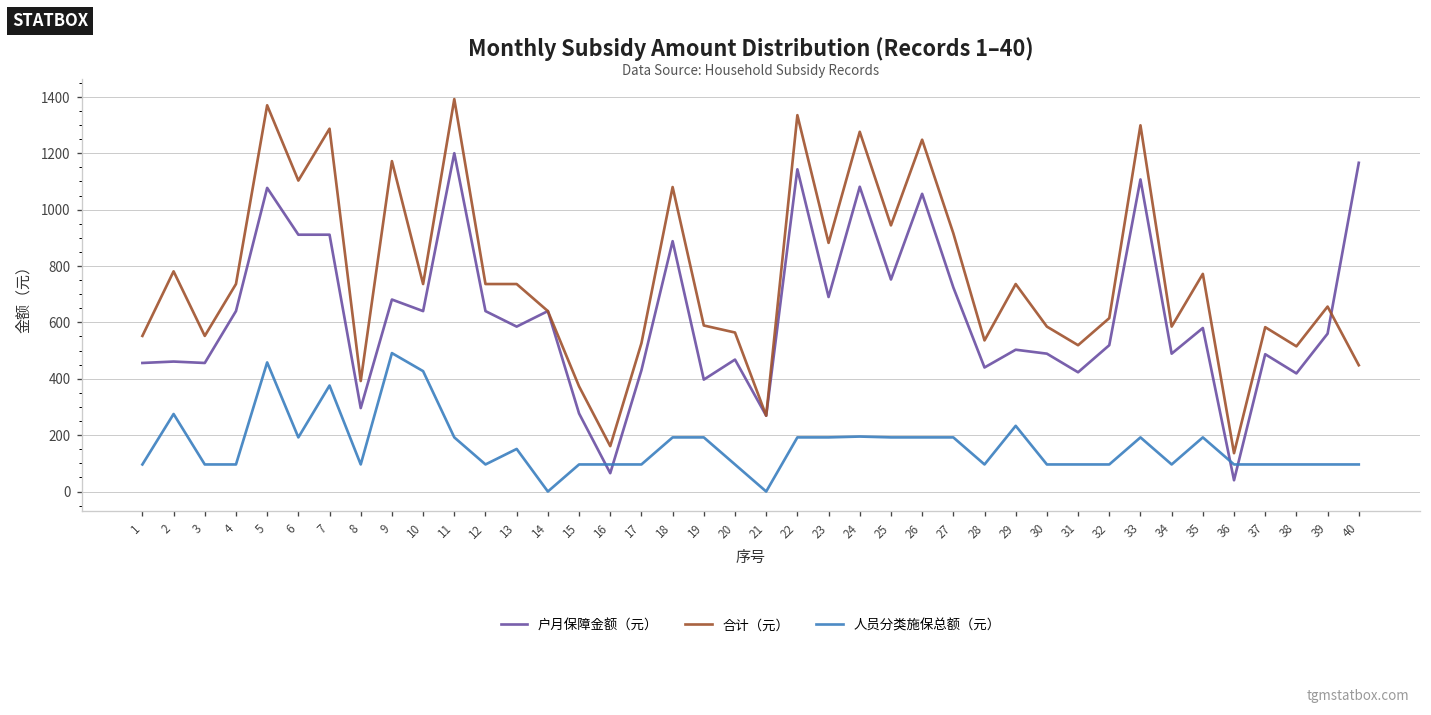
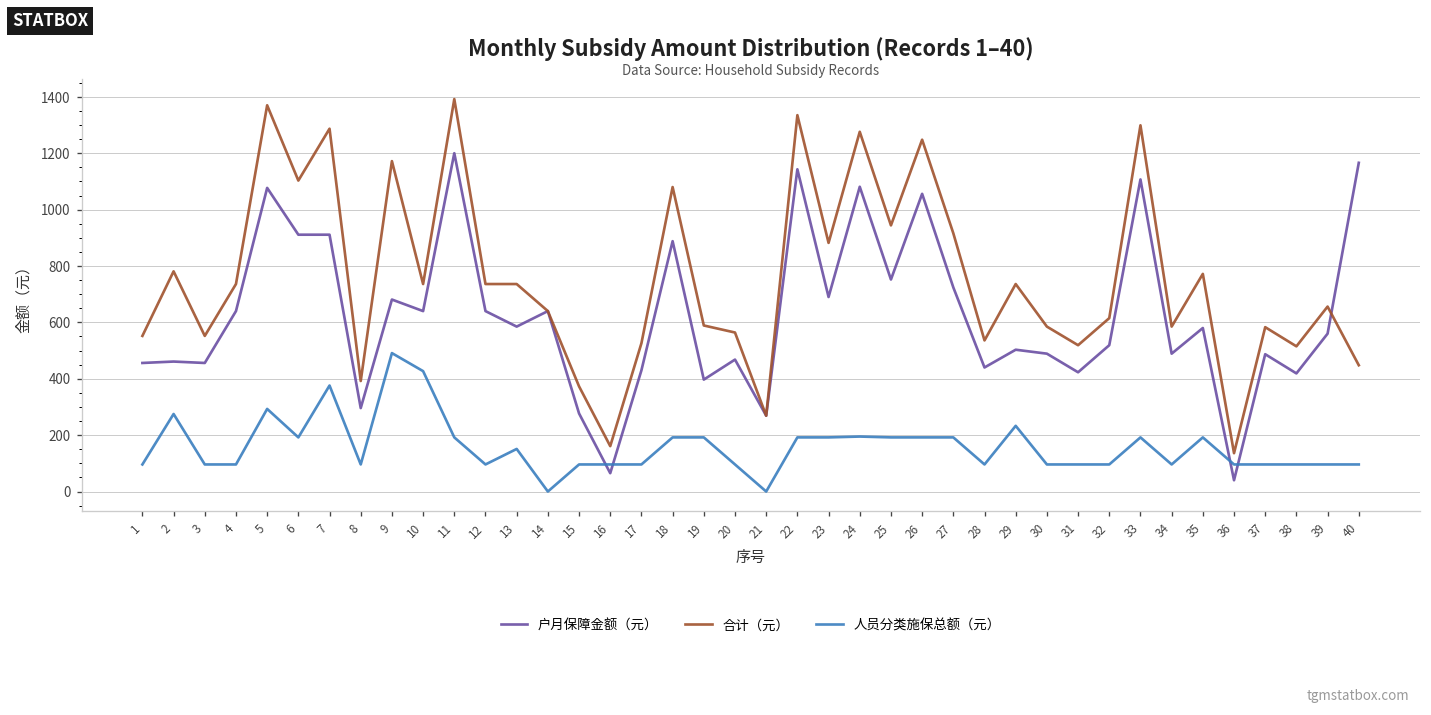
人员分类施保总额（元）, 5: 460 -> 290
